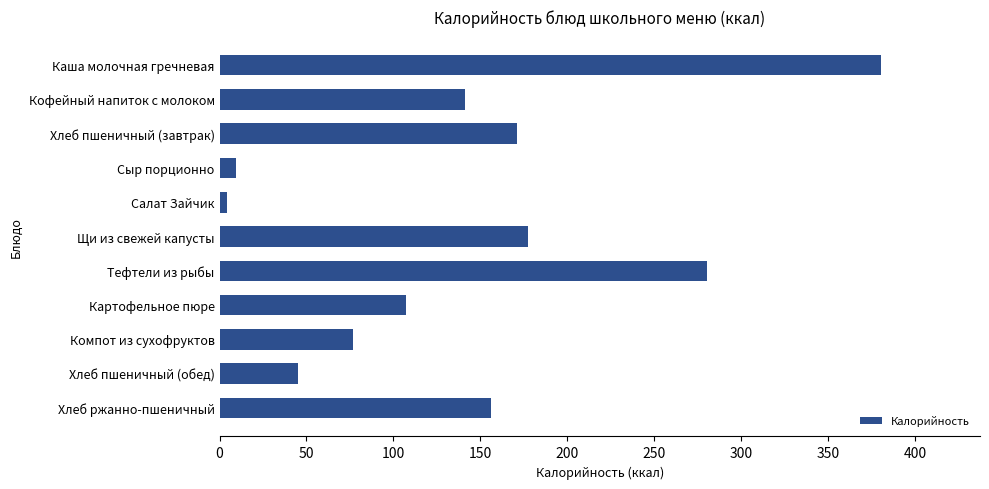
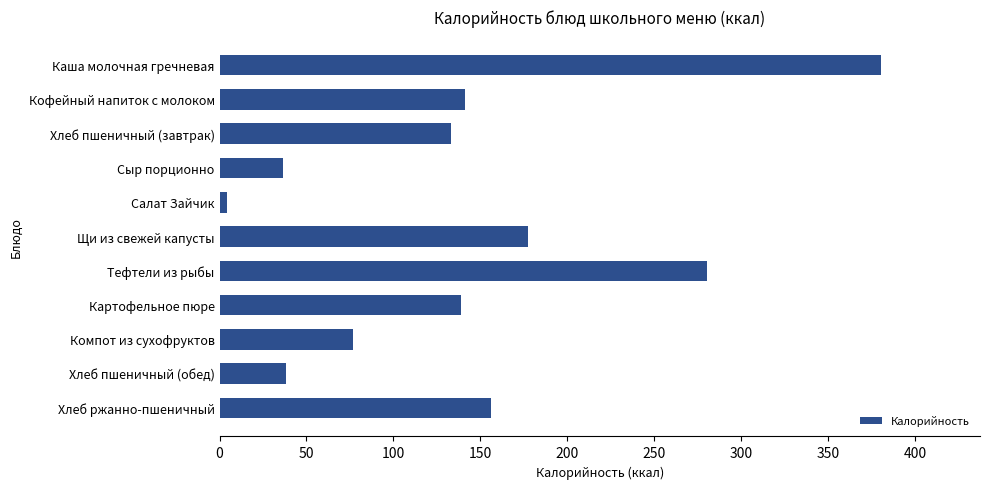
Хлеб пшеничный (завтрак): 171 -> 133
Сыр порционно: 9 -> 36
Картофельное пюре: 107 -> 139
Хлеб пшеничный (обед): 45 -> 38
